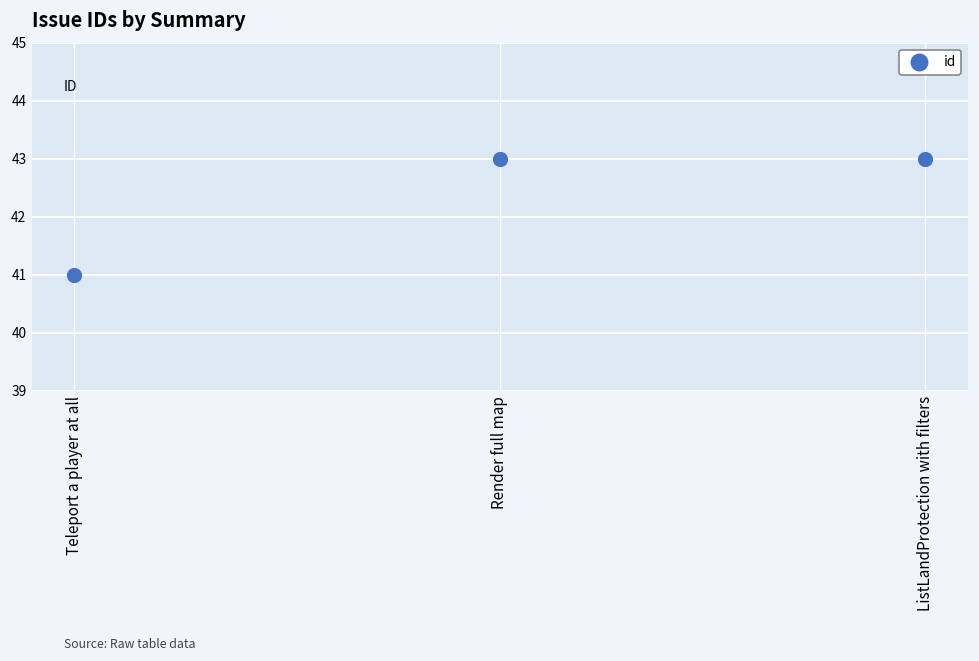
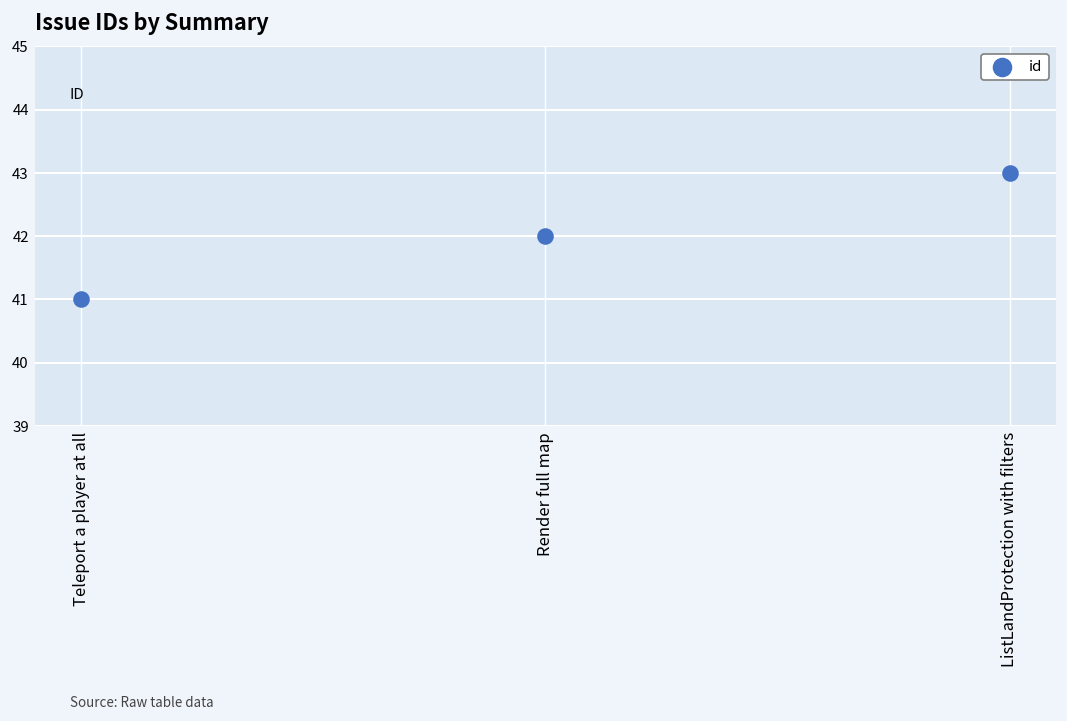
Render full map: 43 -> 42
